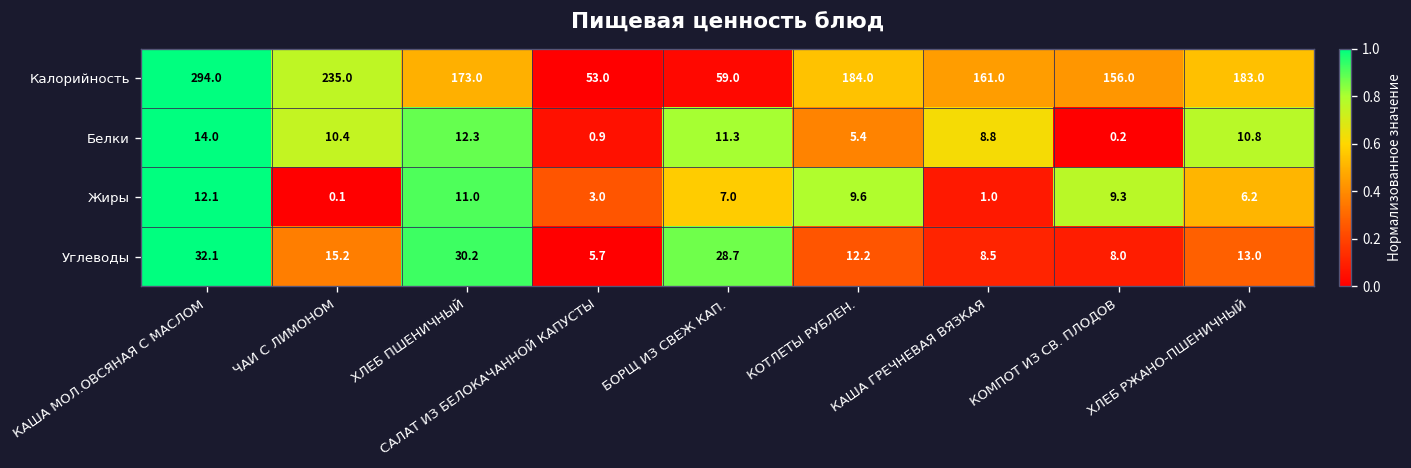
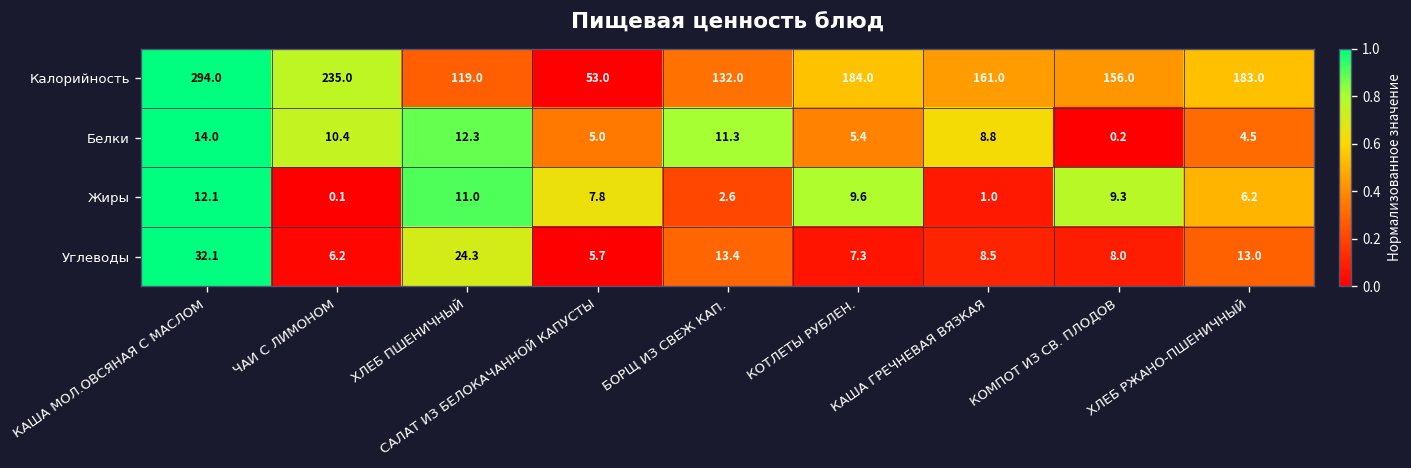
Калорийность, ХЛЕБ ПШЕНИЧНЫЙ: 173.0 -> 119.0
Калорийность, БОРЩ ИЗ СВЕЖ КАП.: 59.0 -> 132.0
Белки, САЛАТ ИЗ БЕЛОКАЧАННОЙ КАПУСТЫ: 0.9 -> 5.0
Белки, ХЛЕБ РЖАНО-ПШЕНИЧНЫЙ: 10.8 -> 4.5
Жиры, САЛАТ ИЗ БЕЛОКАЧАННОЙ КАПУСТЫ: 3.0 -> 7.8
Жиры, БОРЩ ИЗ СВЕЖ КАП.: 7.0 -> 2.6
Углеводы, ЧАИ С ЛИМОНОМ: 15.2 -> 6.2
Углеводы, ХЛЕБ ПШЕНИЧНЫЙ: 30.2 -> 24.3
Углеводы, БОРЩ ИЗ СВЕЖ КАП.: 28.7 -> 13.4
Углеводы, КОТЛЕТЫ РУБЛЕН.: 12.2 -> 7.3
